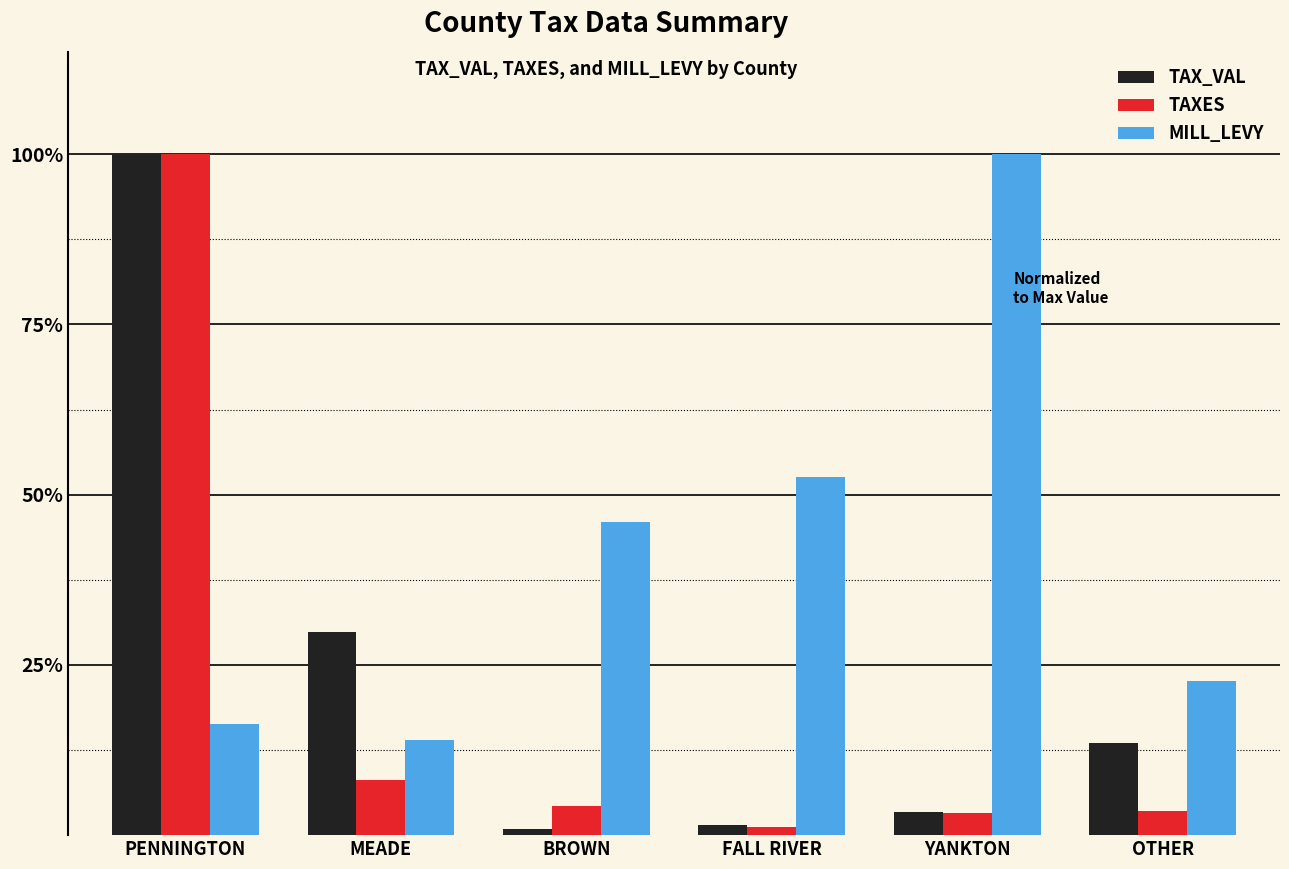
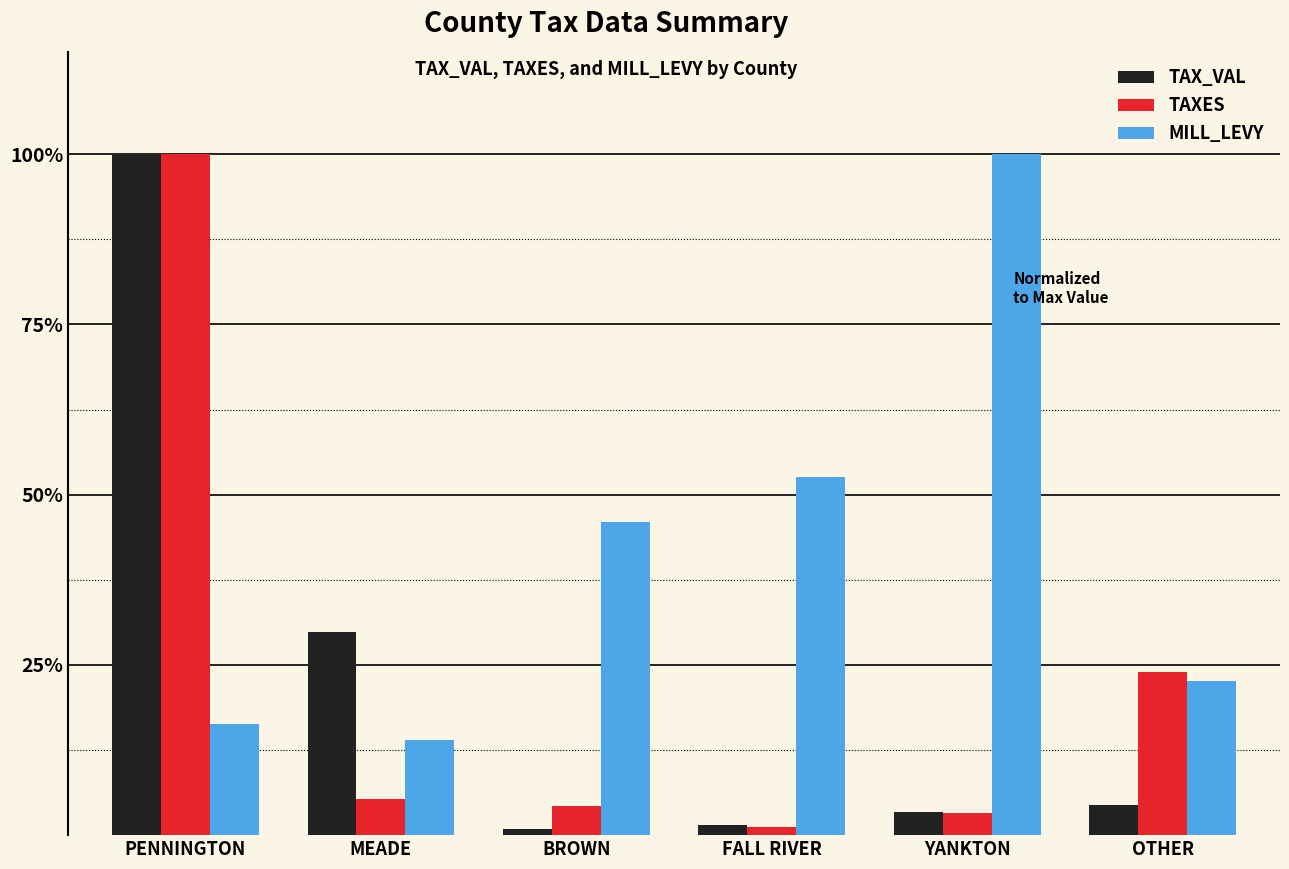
TAXES, MEADE: 8% -> 5%
TAX_VAL, OTHER: 14% -> 4%
TAXES, OTHER: 4% -> 24%
